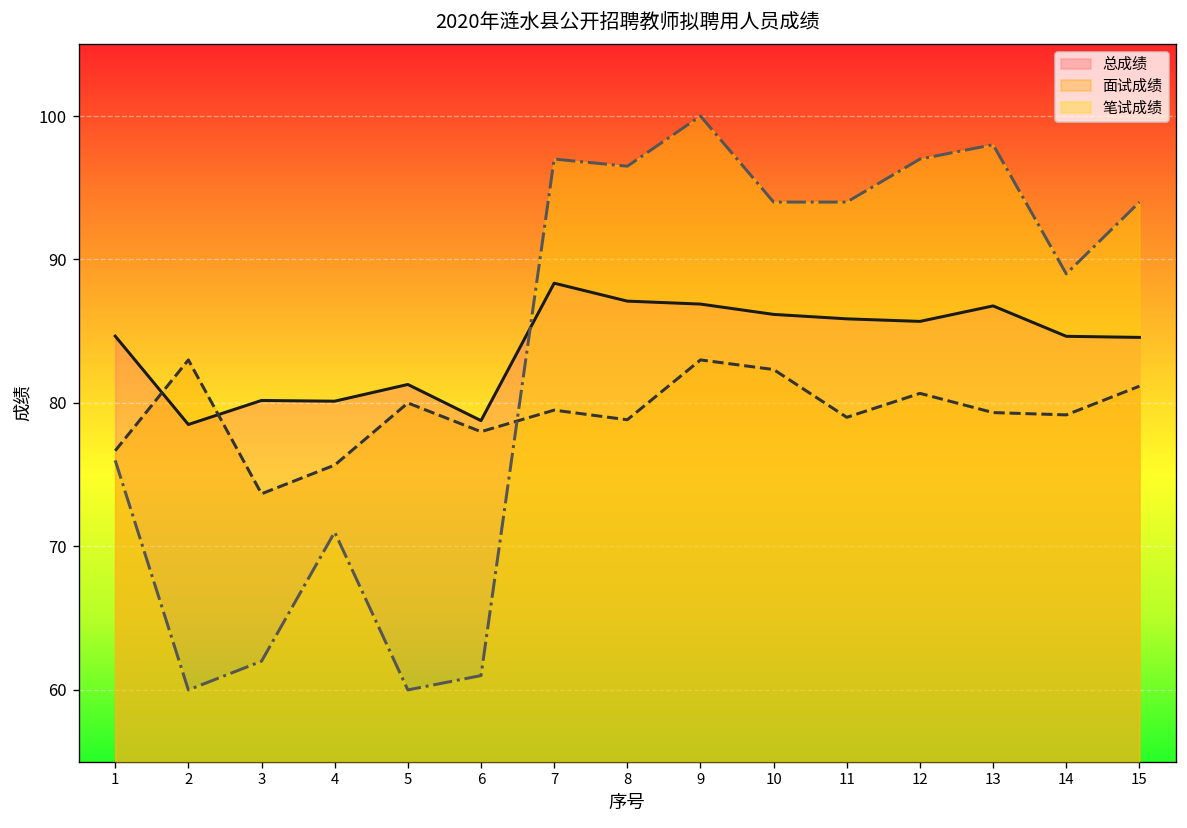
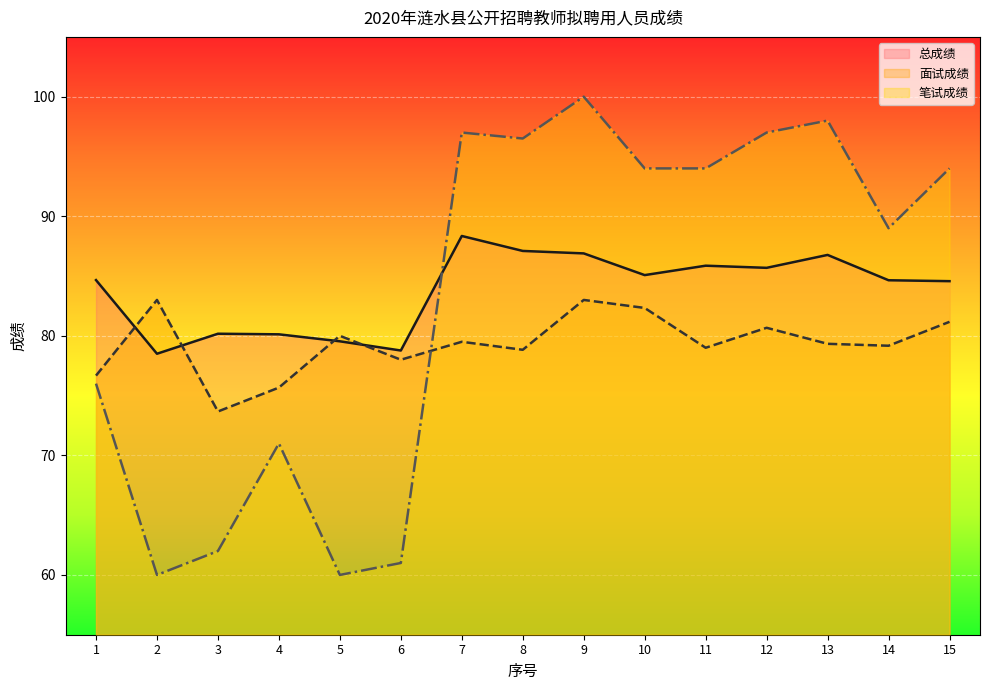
总成绩, 5: 81.3 -> 79.5
总成绩, 10: 86.2 -> 85.1
